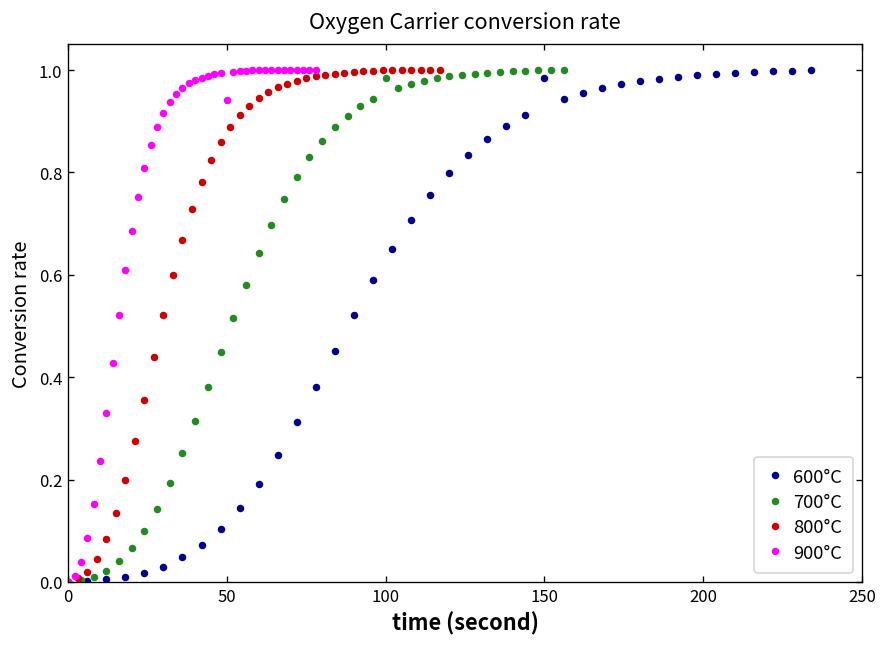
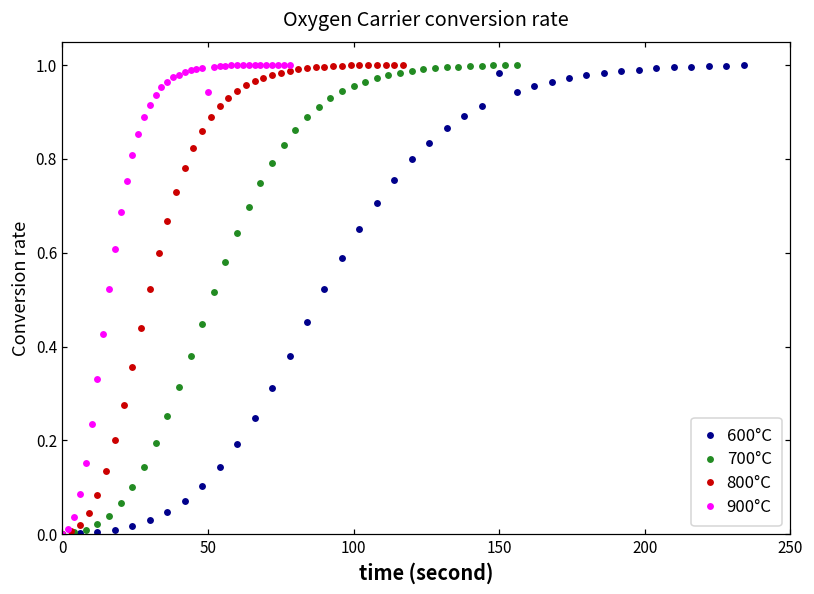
700°C, 100: 0.99 -> 0.96
